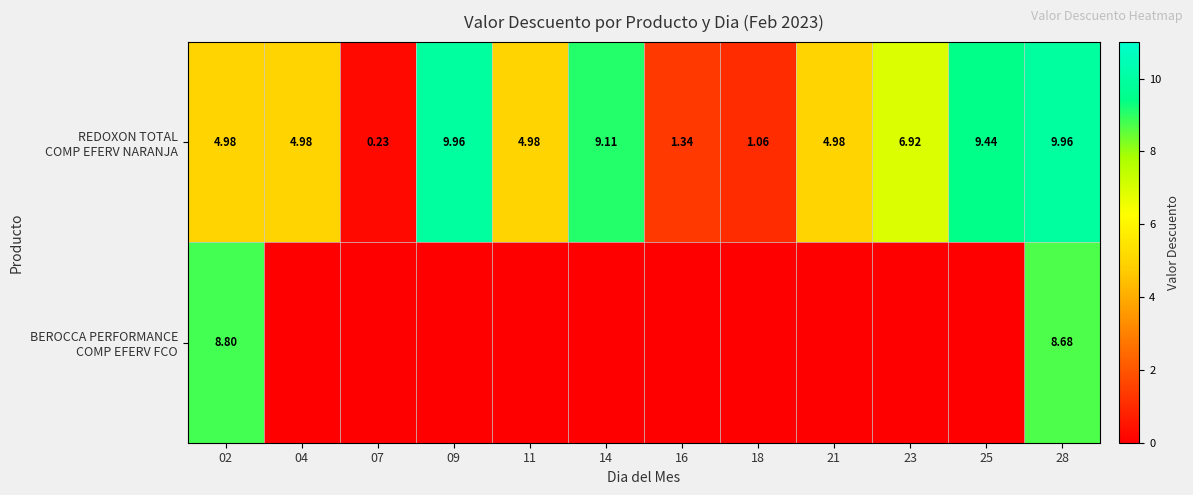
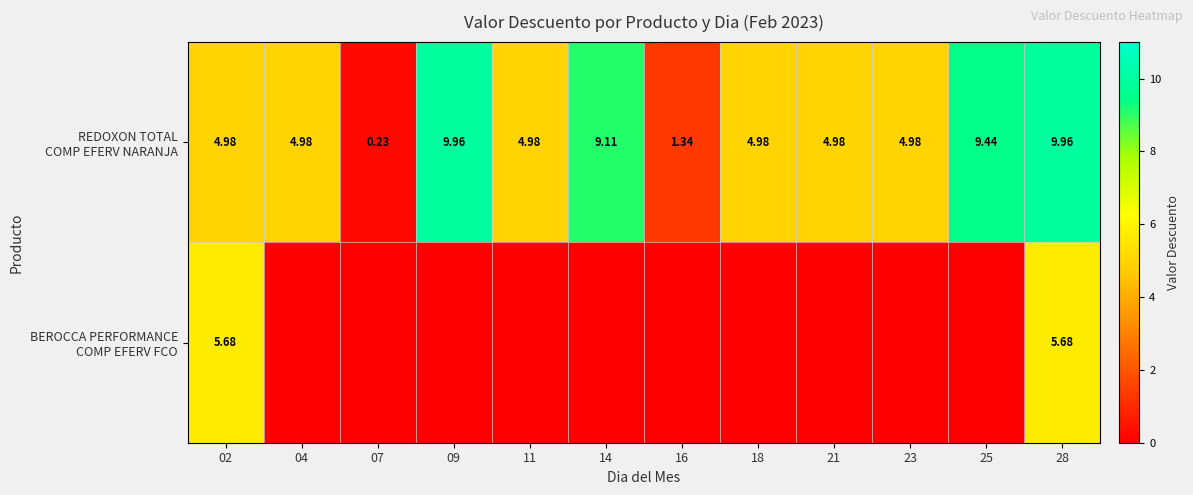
REDOXON TOTAL COMP EFERV NARANJA, 18: 1.06 -> 4.98
REDOXON TOTAL COMP EFERV NARANJA, 23: 6.92 -> 4.98
BEROCCA PERFORMANCE COMP EFERV FCO, 02: 8.80 -> 5.68
BEROCCA PERFORMANCE COMP EFERV FCO, 28: 8.68 -> 5.68
